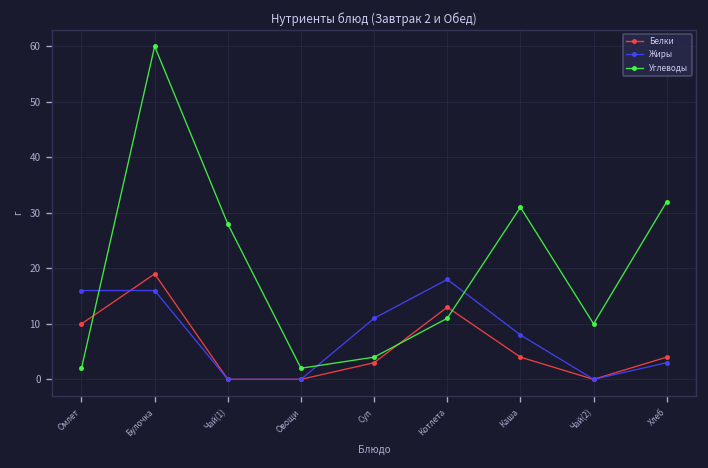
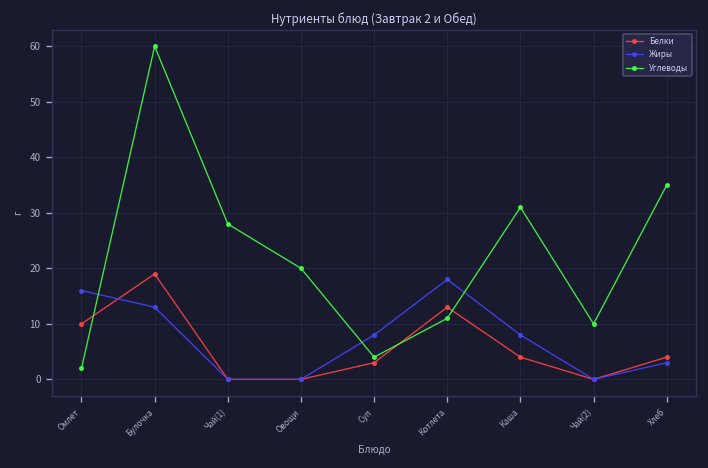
Жиры, Булочка: 16 -> 13
Углеводы, Овощи: 2 -> 20
Жиры, Суп: 11 -> 8
Углеводы, Хлеб: 32 -> 35
